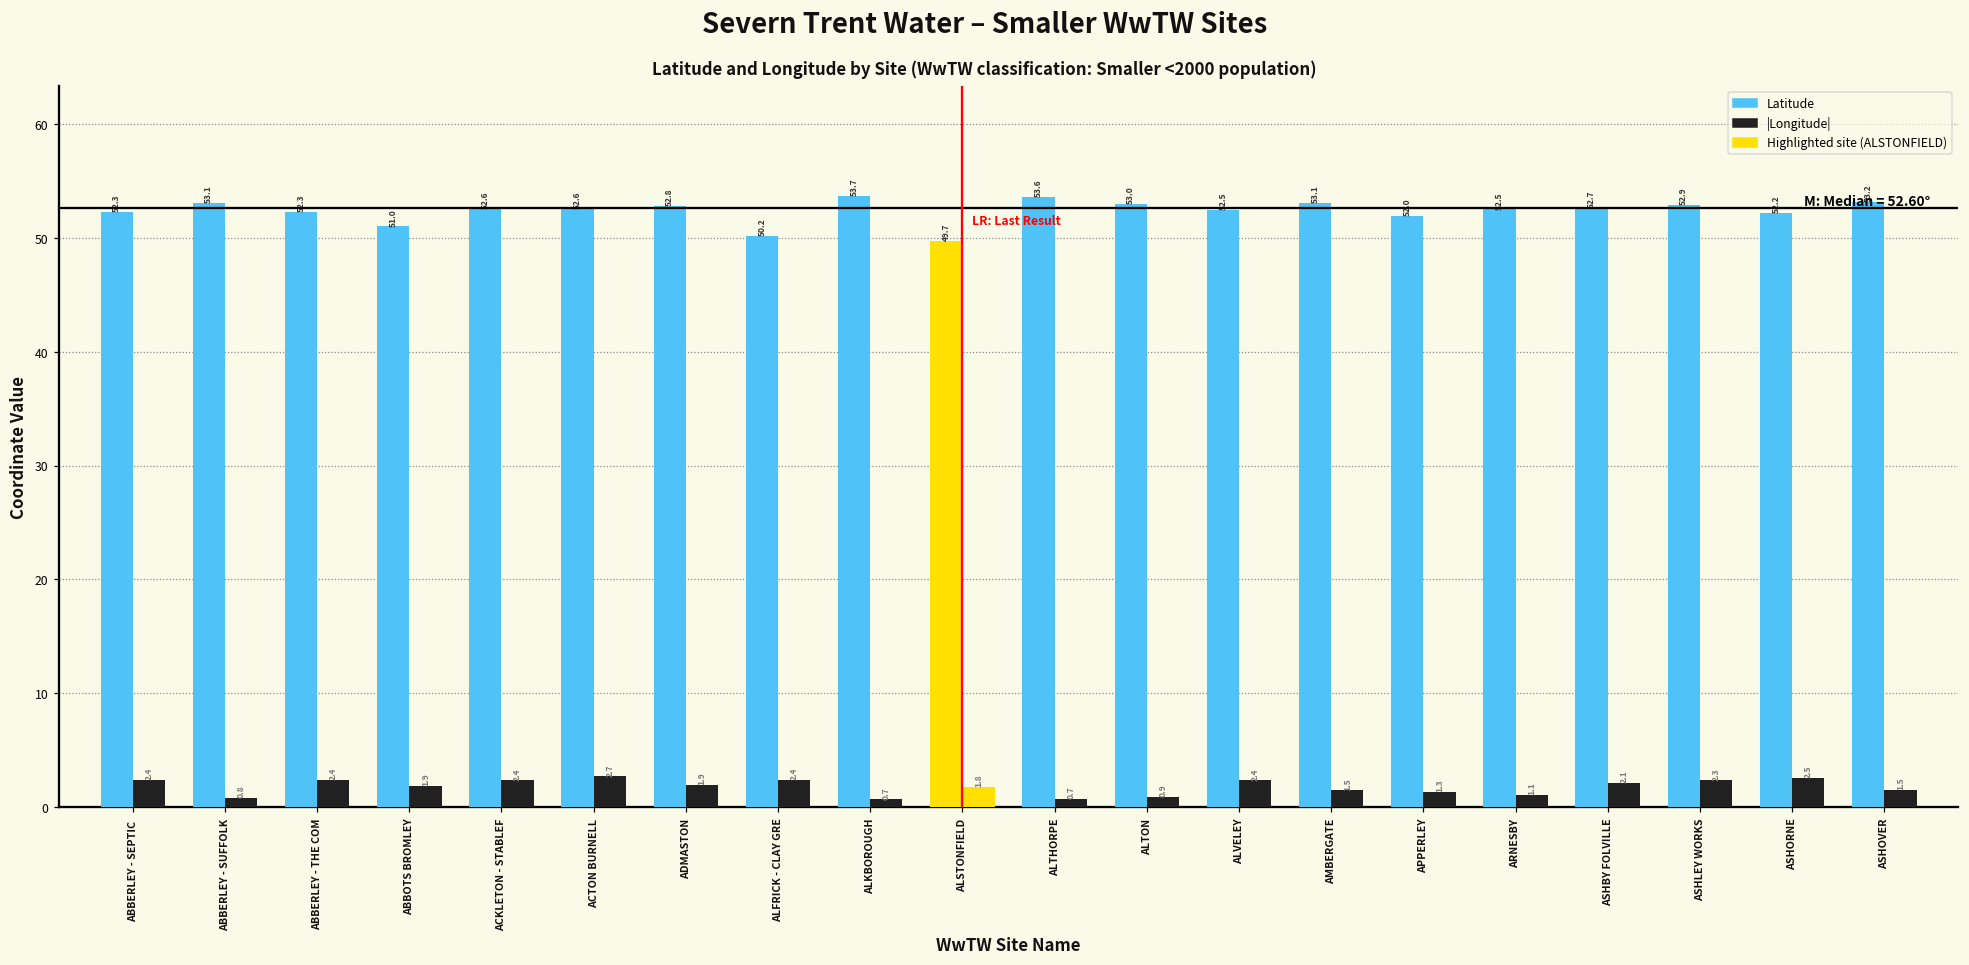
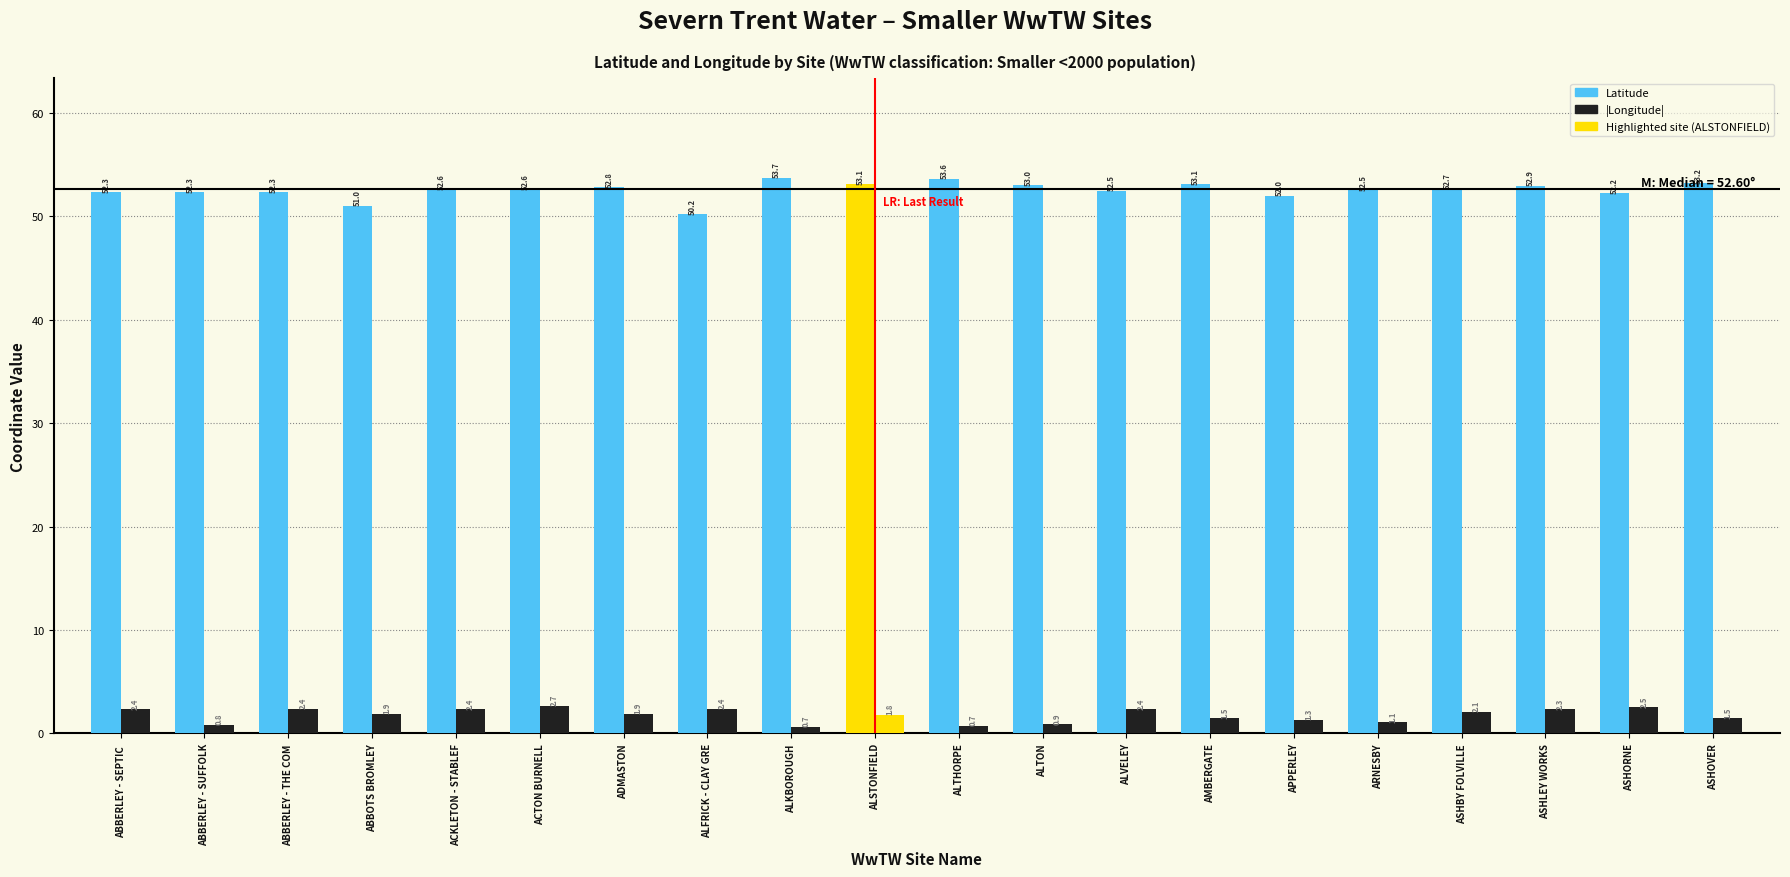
Latitude, ABBERLEY - SUFFOLK: 53.1 -> 52.3
Latitude, ALSTONFIELD: 49.7 -> 53.1
